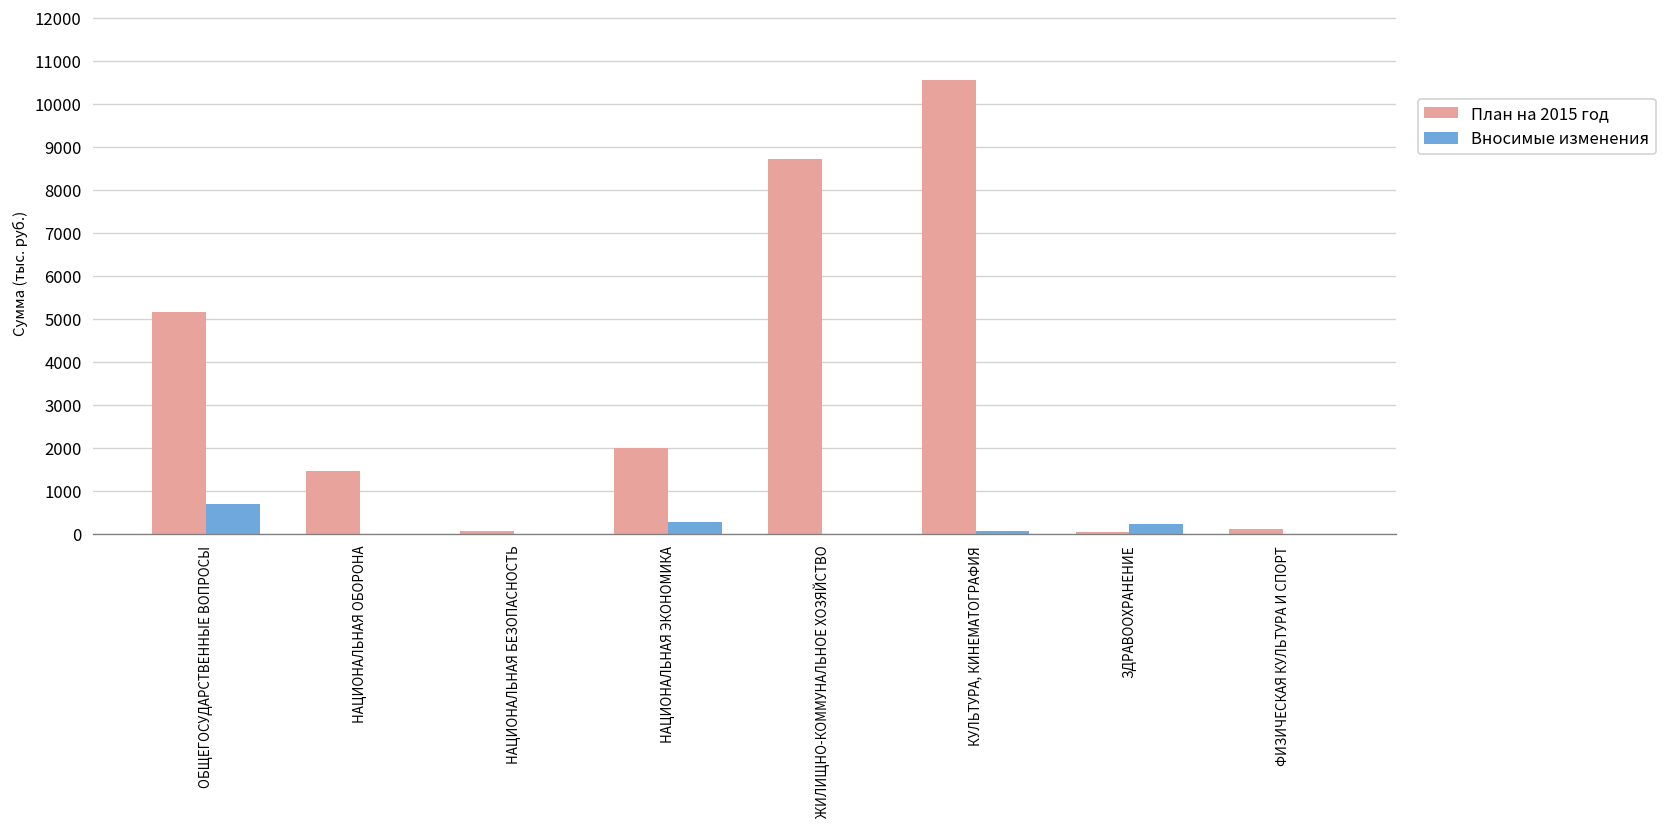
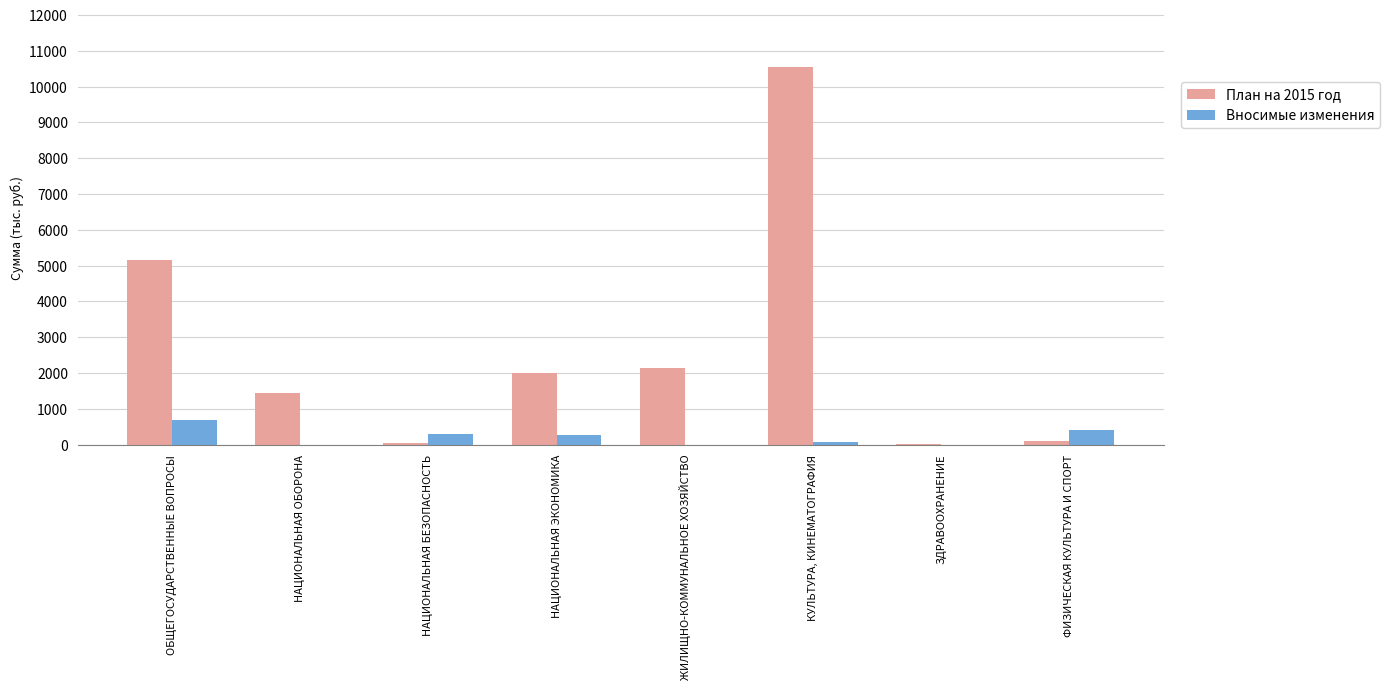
Вносимые изменения, НАЦИОНАЛЬНАЯ БЕЗОПАСНОСТЬ: 0 -> 300
План на 2015 год, ЖИЛИЩНО-КОММУНАЛЬНОЕ ХОЗЯЙСТВО: 8700 -> 2100
Вносимые изменения, ЗДРАВООХРАНЕНИЕ: 200 -> 0
Вносимые изменения, ФИЗИЧЕСКАЯ КУЛЬТУРА И СПОРТ: 0 -> 400
